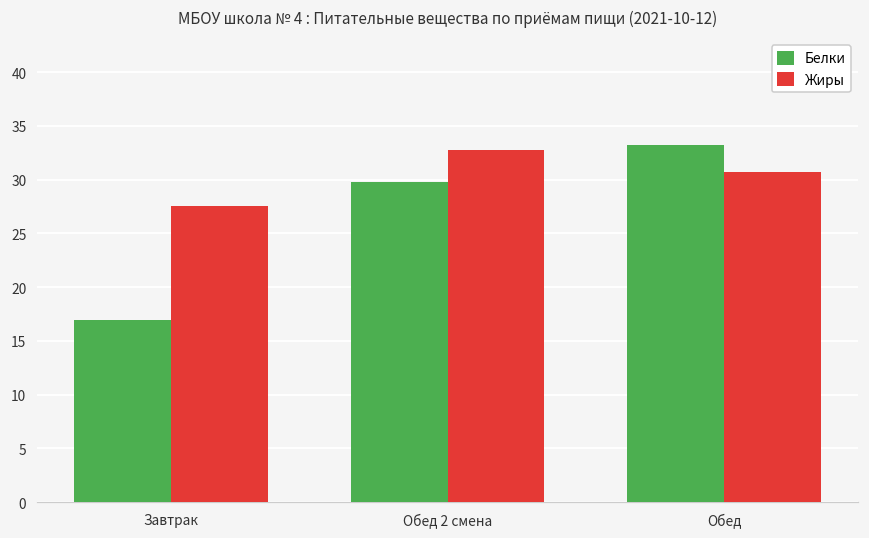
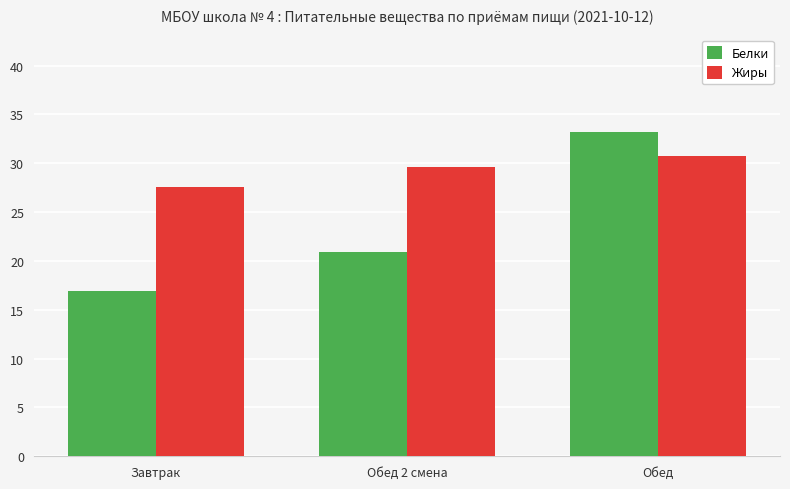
Белки, Обед 2 смена: 30 -> 21
Жиры, Обед 2 смена: 33 -> 30
